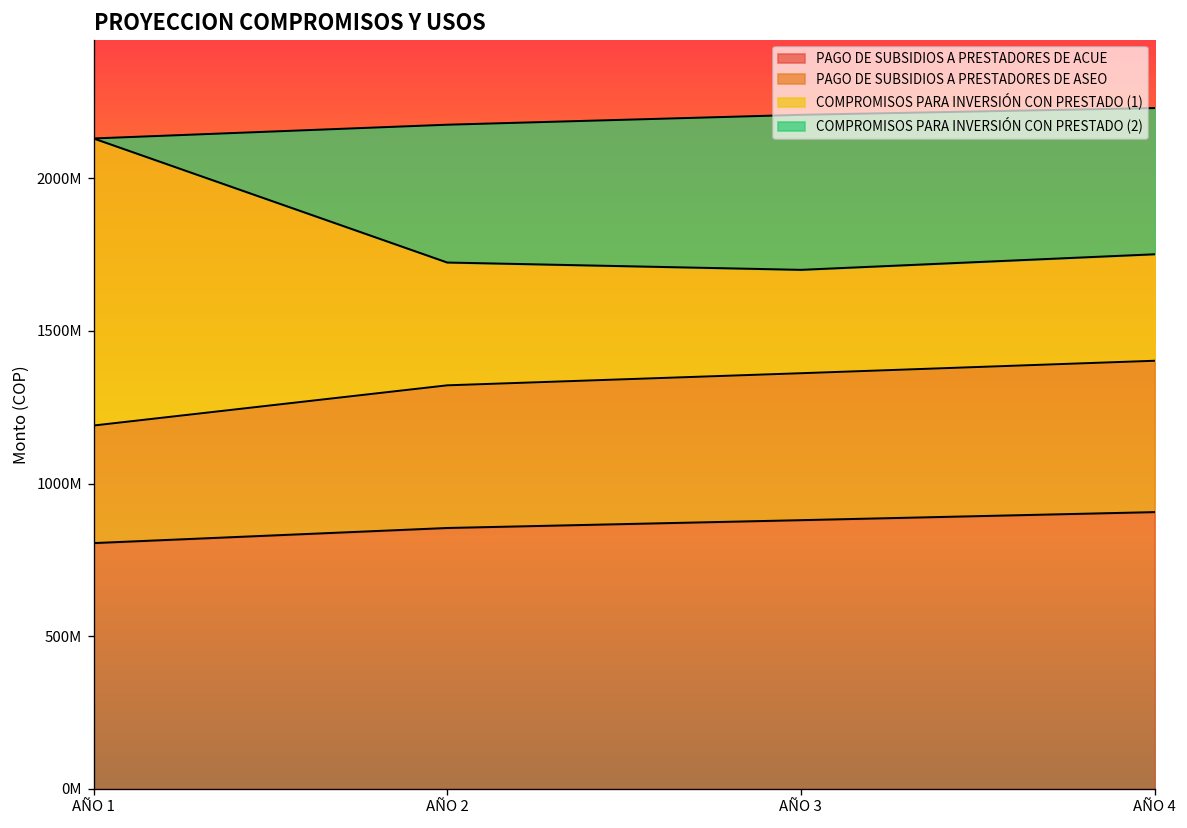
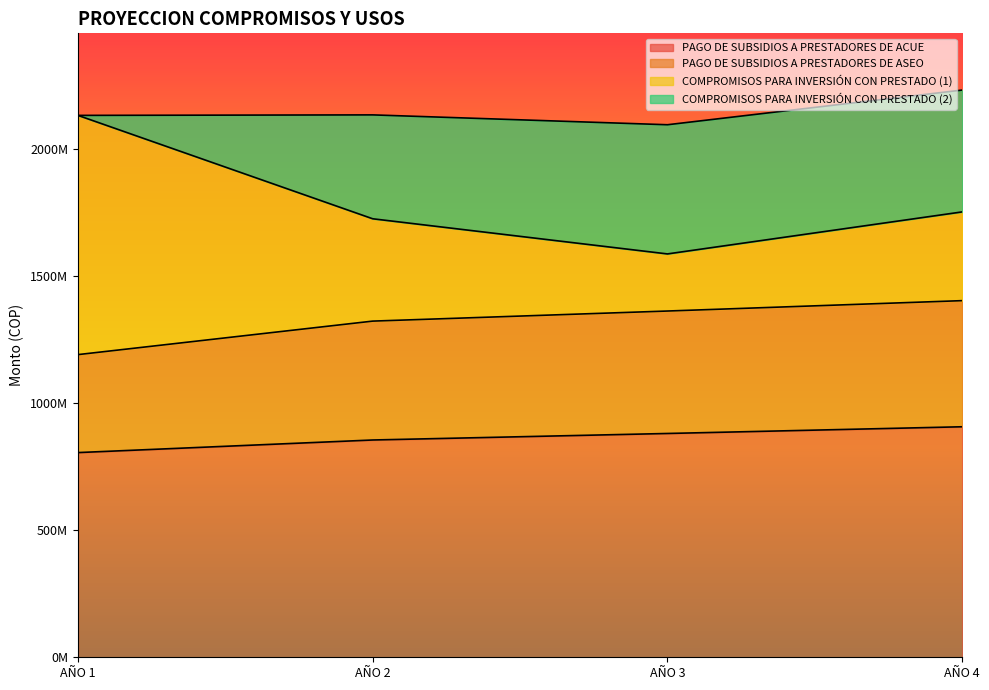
COMPROMISOS PARA INVERSIÓN CON PRESTADO (2), AÑO 2: 450000000 -> 410000000
COMPROMISOS PARA INVERSIÓN CON PRESTADO (1), AÑO 3: 340000000 -> 220000000
